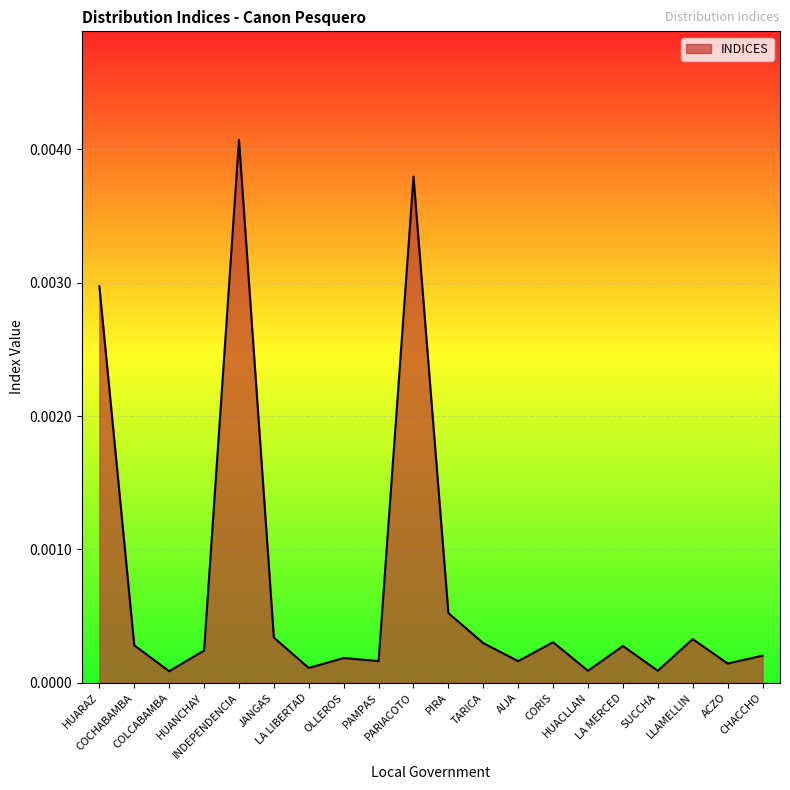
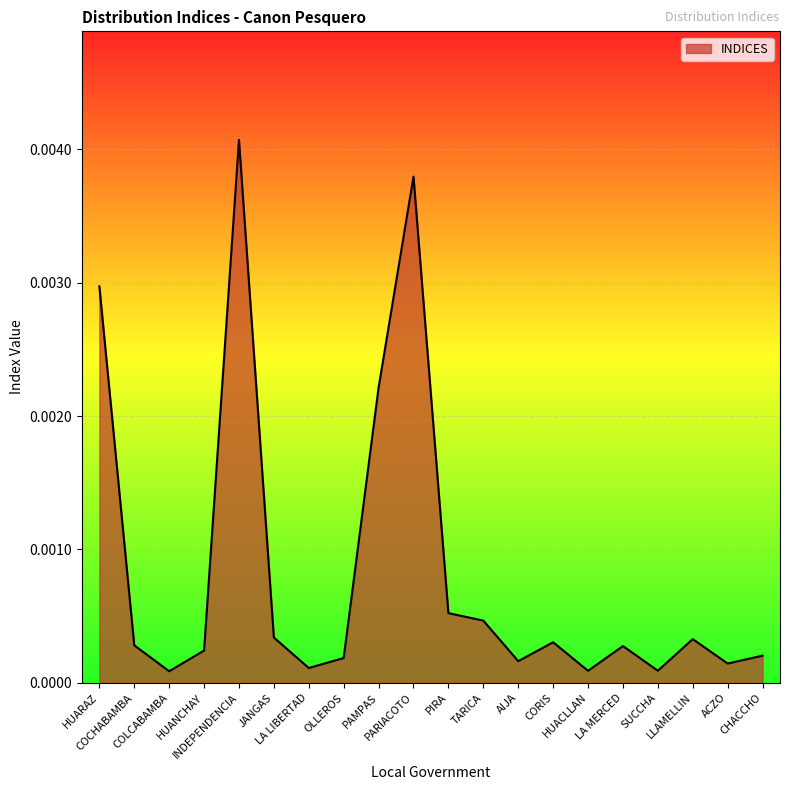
PAMPAS: 0.00016 -> 0.00221
TARICA: 0.00030 -> 0.00047
